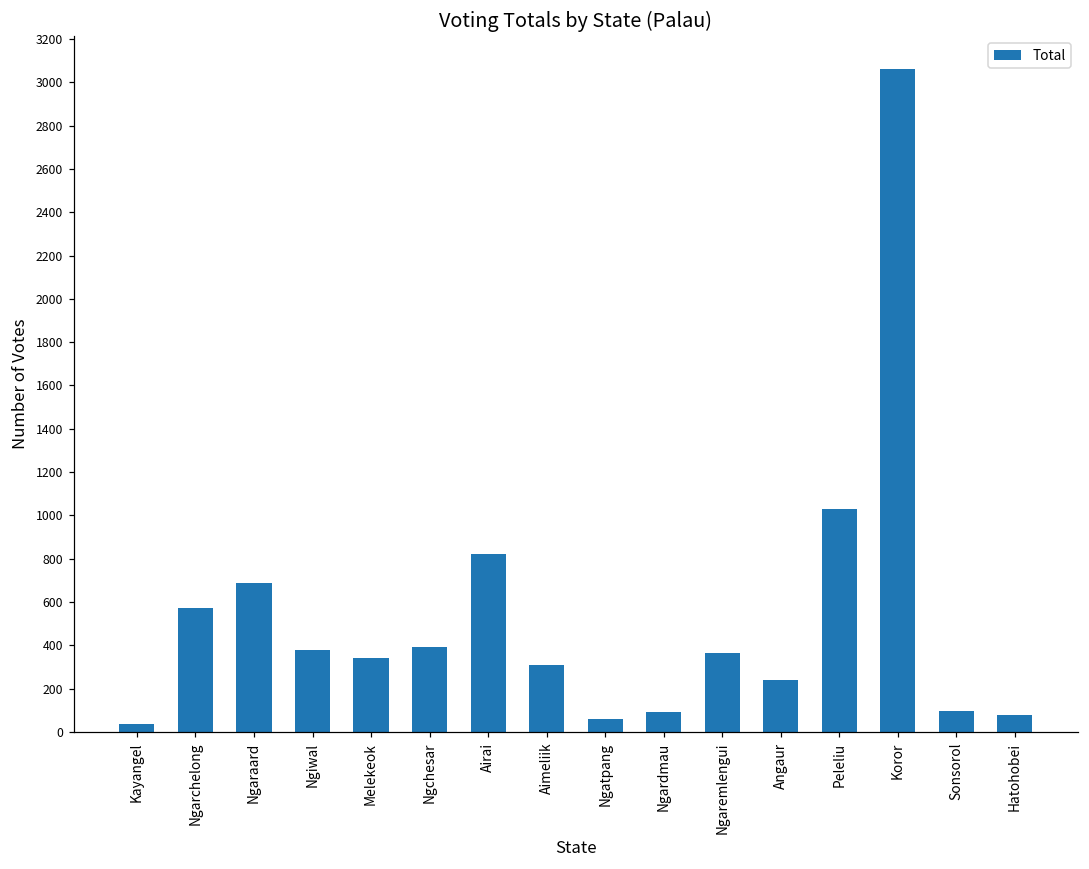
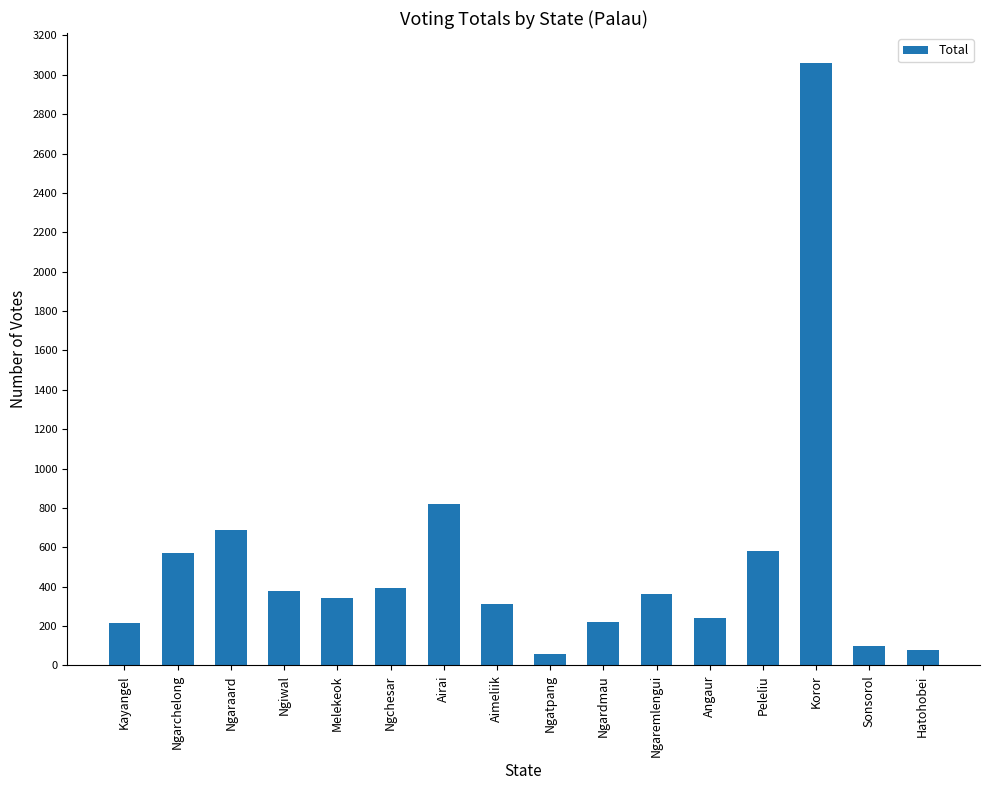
Kayangel: 40 -> 220
Ngardmau: 90 -> 220
Peleliu: 1030 -> 580
